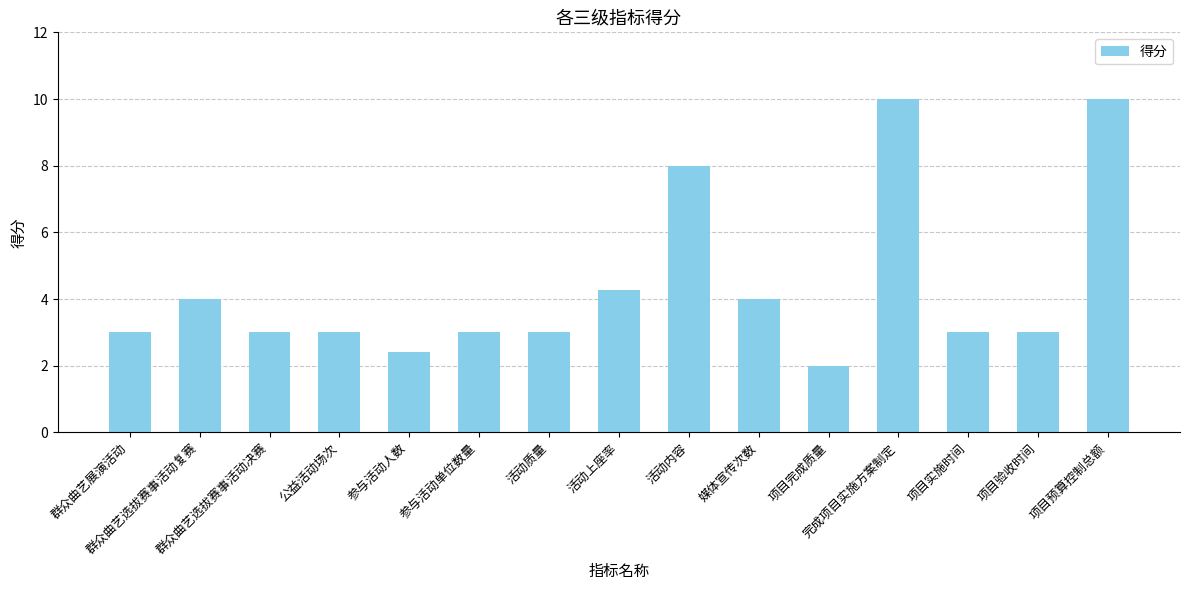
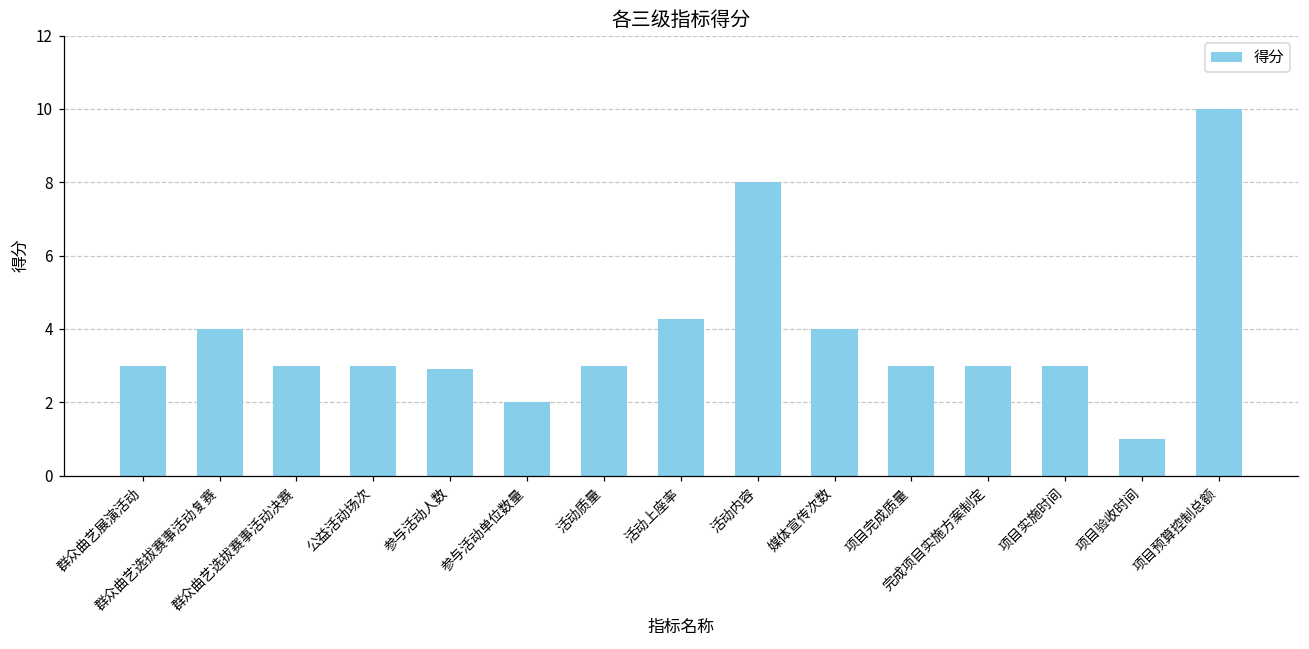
参与活动人数: 2.4 -> 2.9
参与活动单位数量: 3 -> 2
项目完成质量: 2 -> 3
完成项目实施方案制定: 10 -> 3
项目验收时间: 3 -> 1
